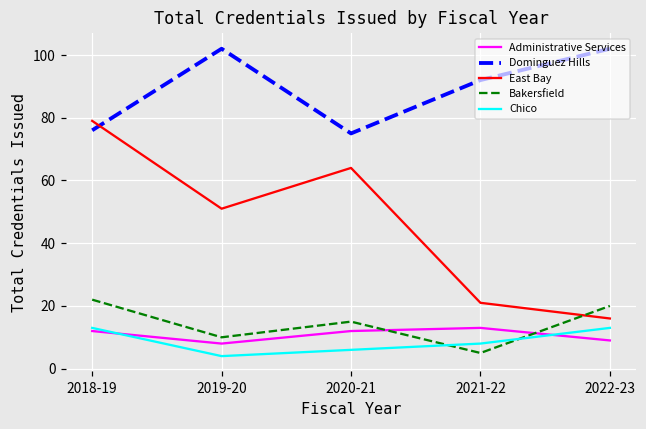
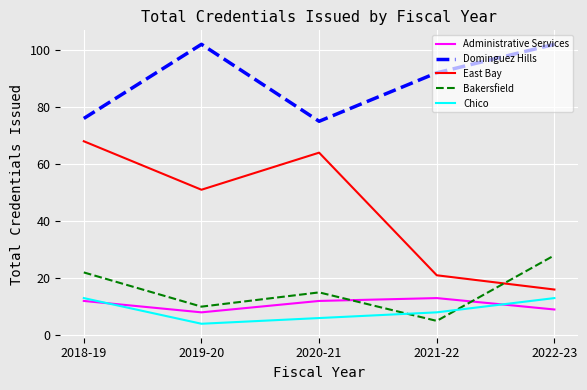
East Bay, 2018-19: 79 -> 68
Bakersfield, 2022-23: 20 -> 28
